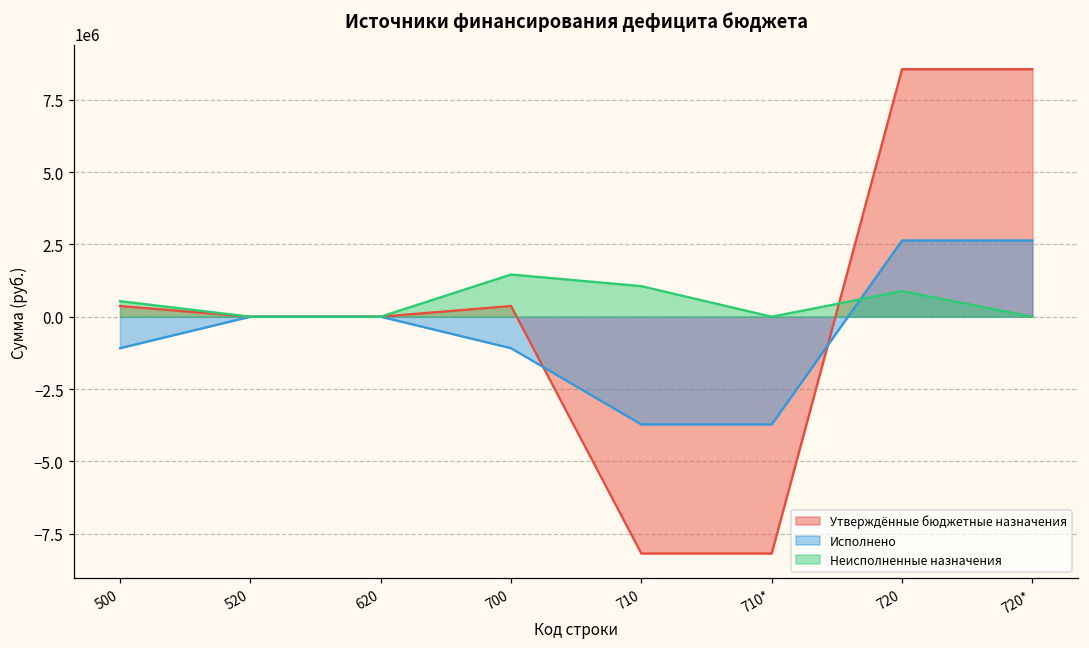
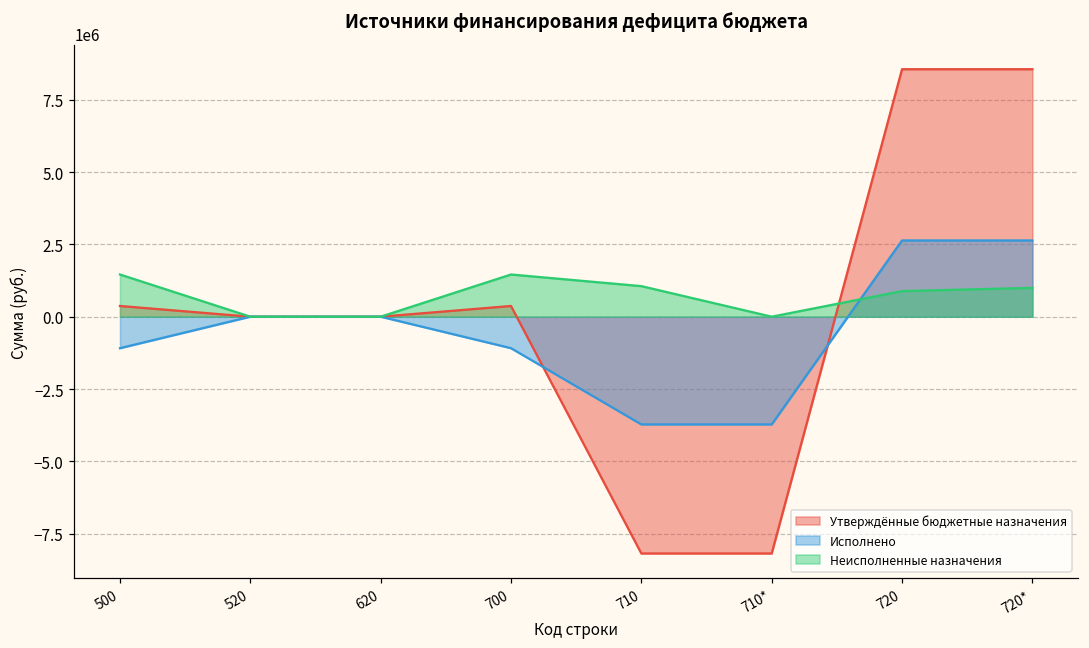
Неисполненные назначения, 500: 500000 -> 1500000
Неисполненные назначения, 720*: 0 -> 1000000
